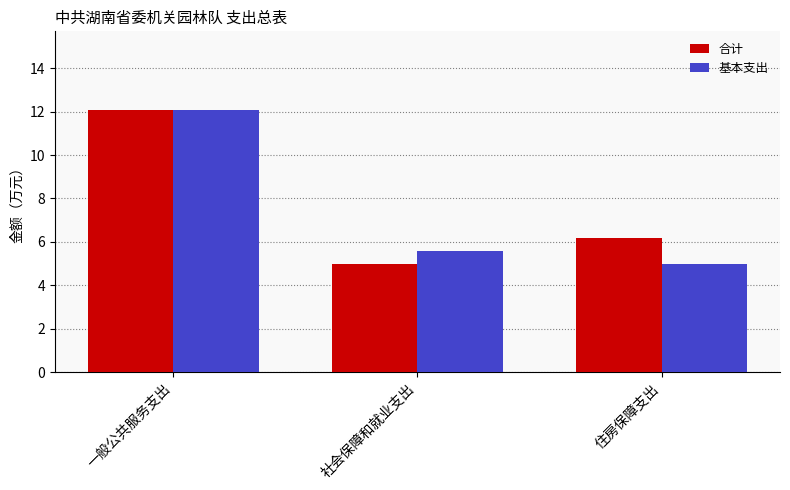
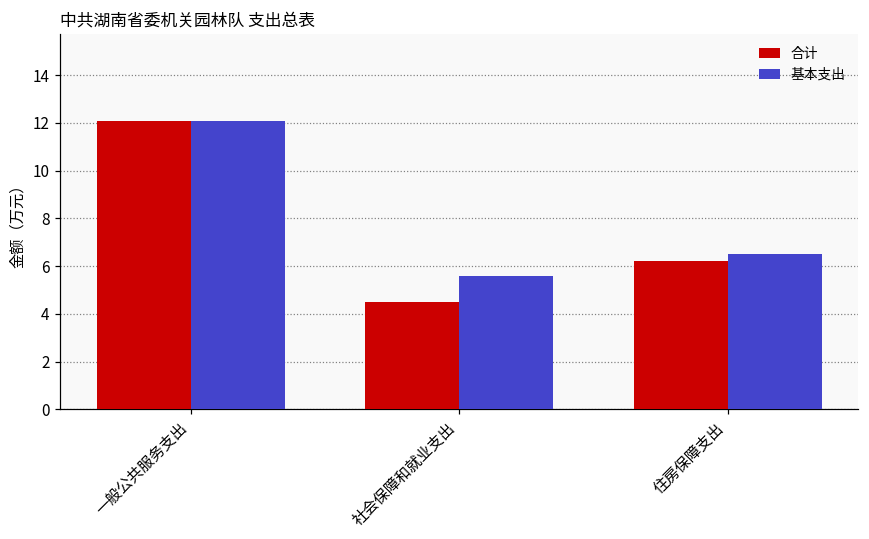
合计, 社会保障和就业支出: 5.0 -> 4.5
基本支出, 住房保障支出: 5.0 -> 6.5
